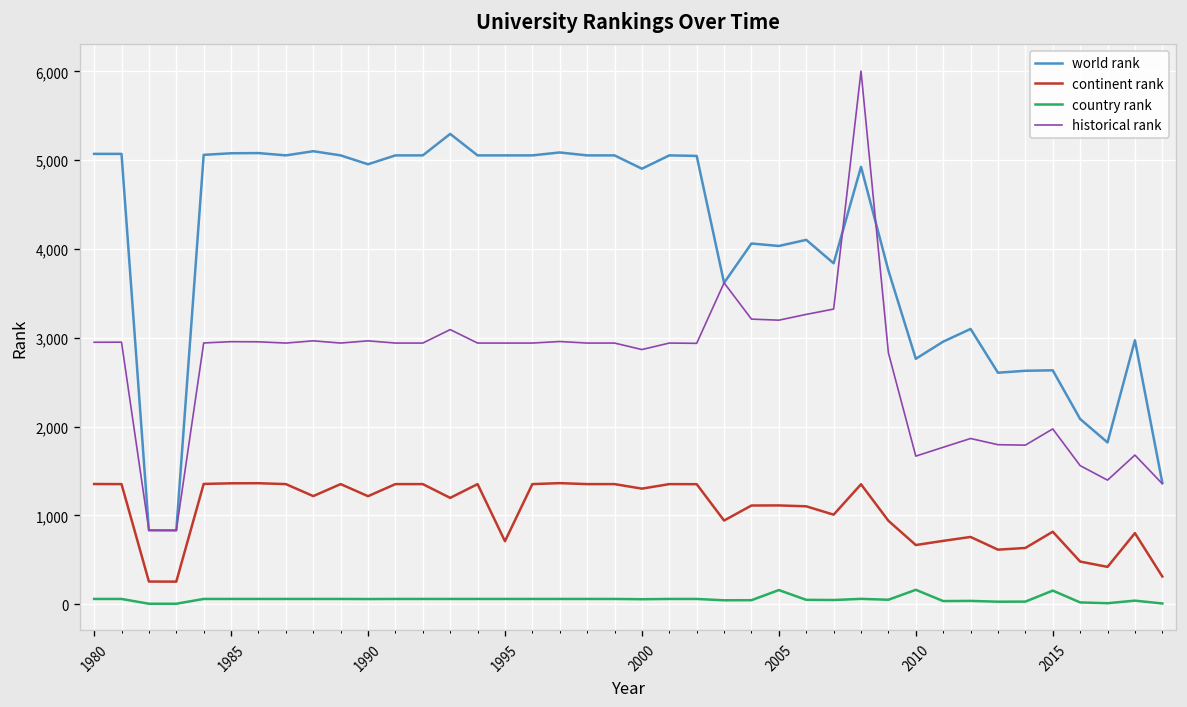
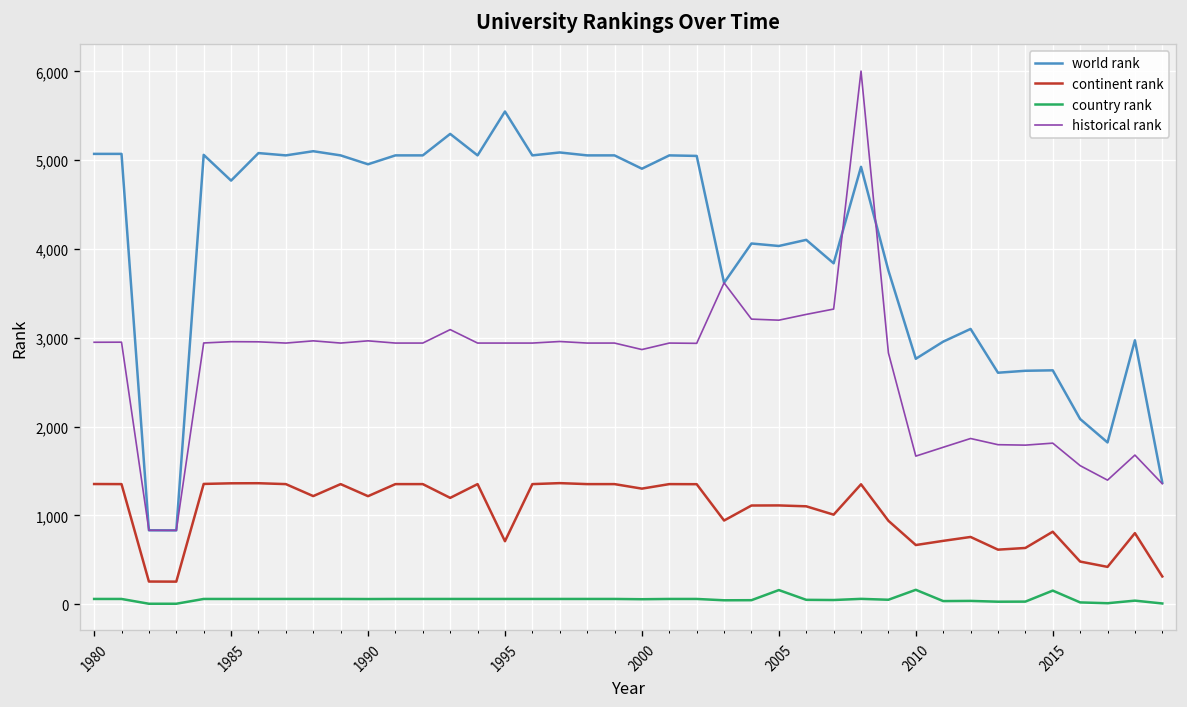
world rank, 1985: 5,100 -> 4,800
world rank, 1995: 5,100 -> 5,500
historical rank, 2015: 2,000 -> 1,800
